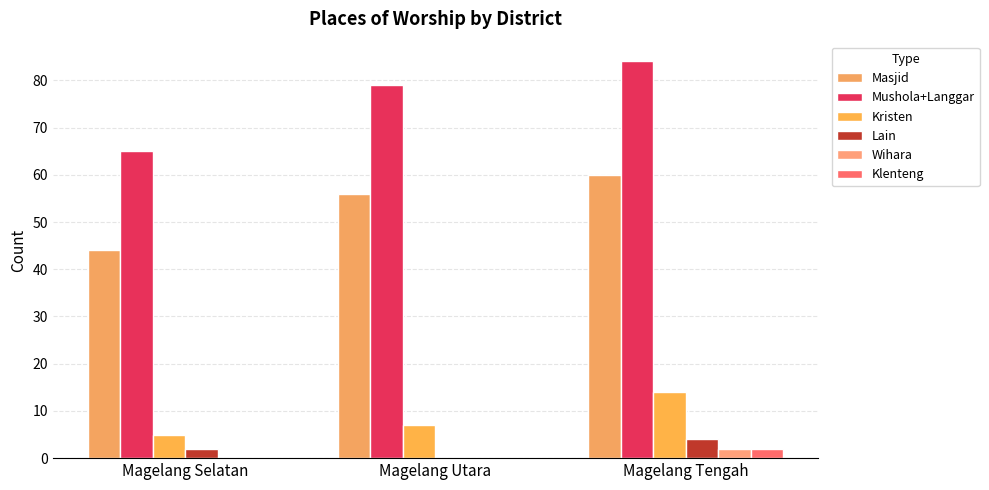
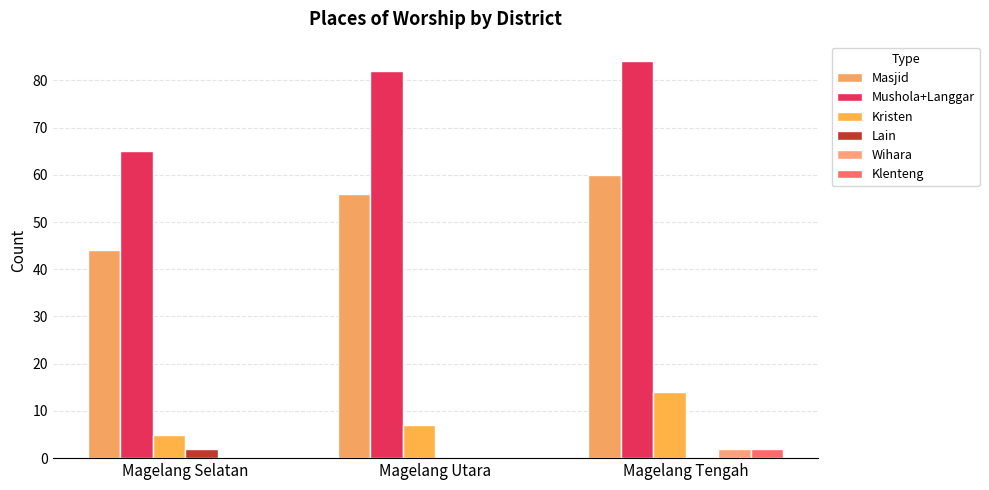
Mushola+Langgar, Magelang Utara: 79 -> 82
Lain, Magelang Tengah: 4 -> 0
